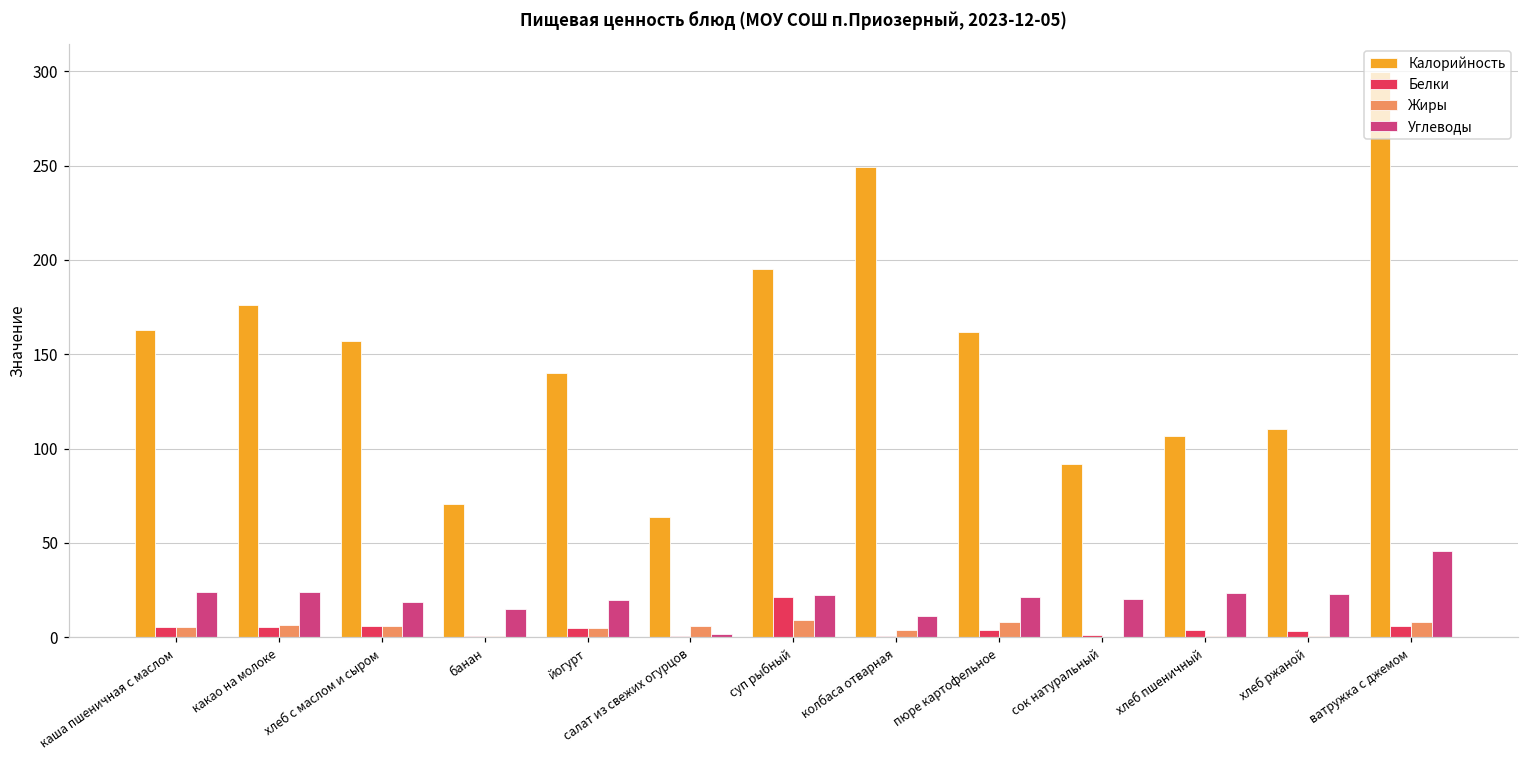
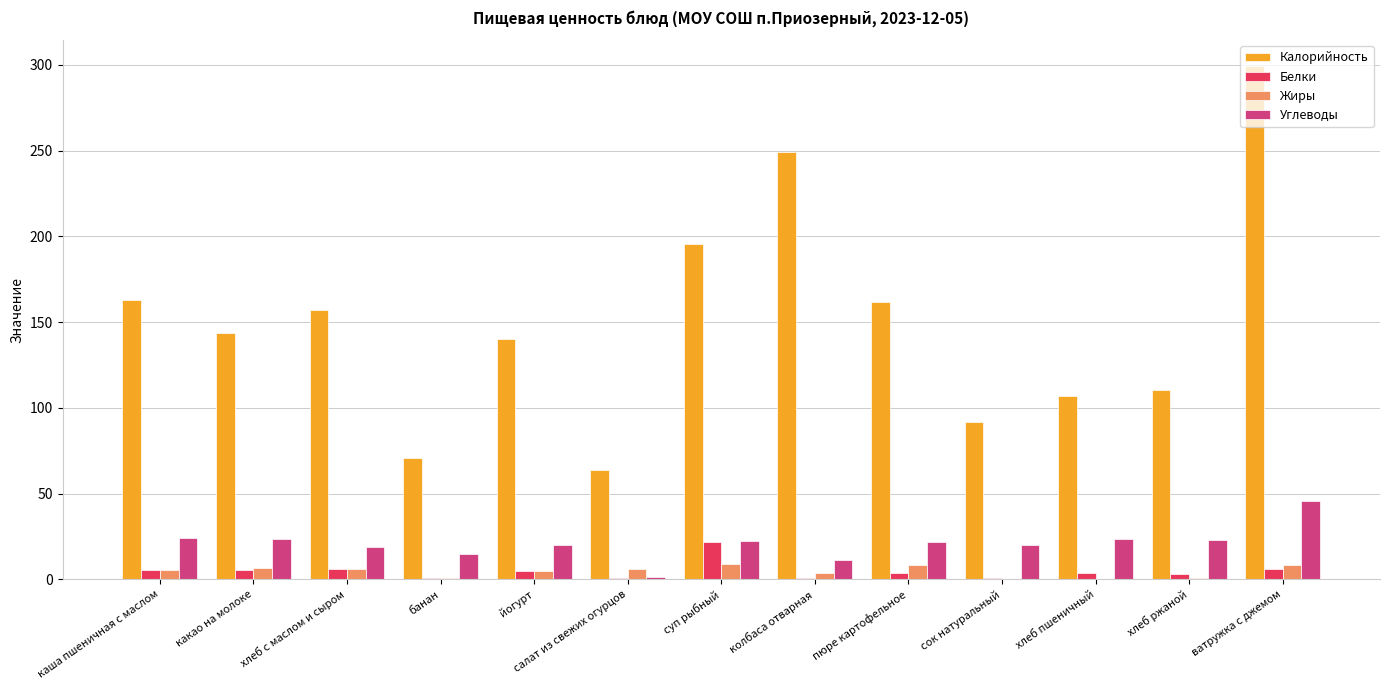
Калорийность, какао на молоке: 176 -> 144
